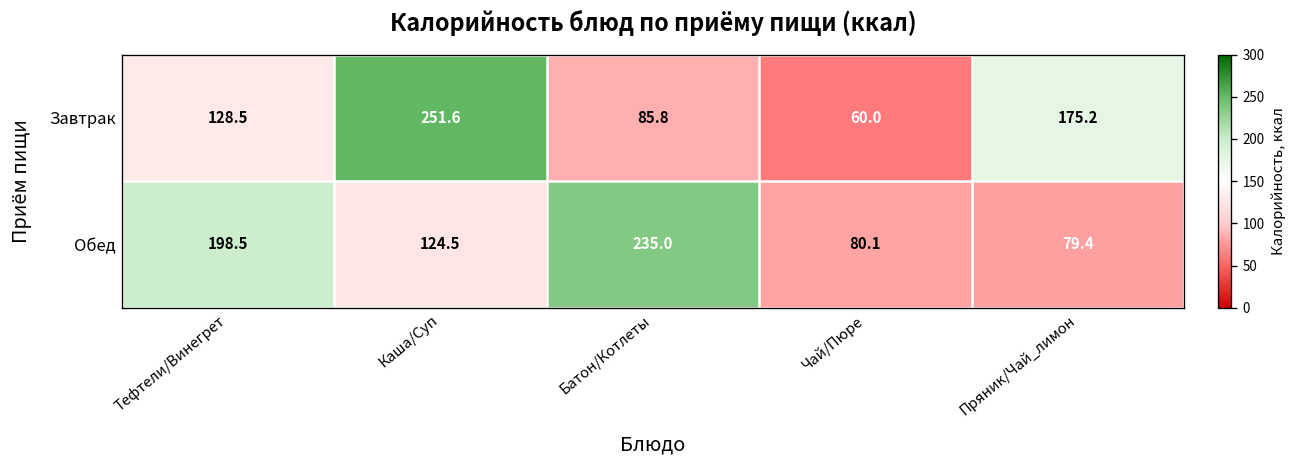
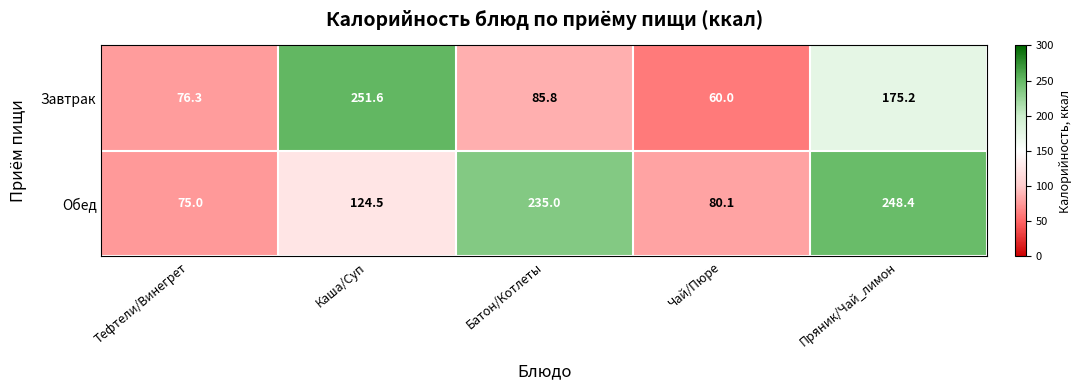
Завтрак, Тефтели/Винегрет: 128.5 -> 76.3
Обед, Тефтели/Винегрет: 198.5 -> 75.0
Обед, Пряник/Чай_лимон: 79.4 -> 248.4
